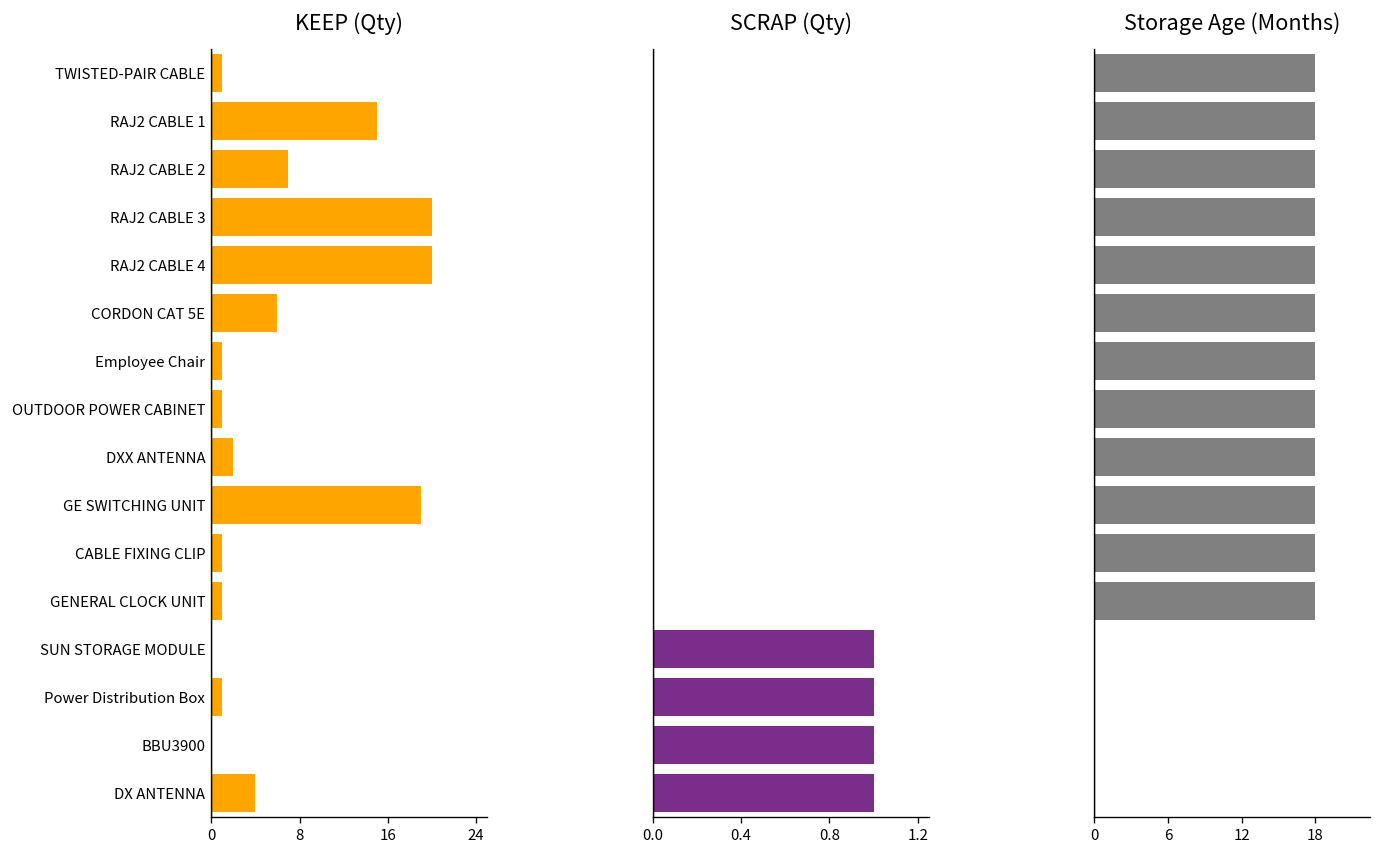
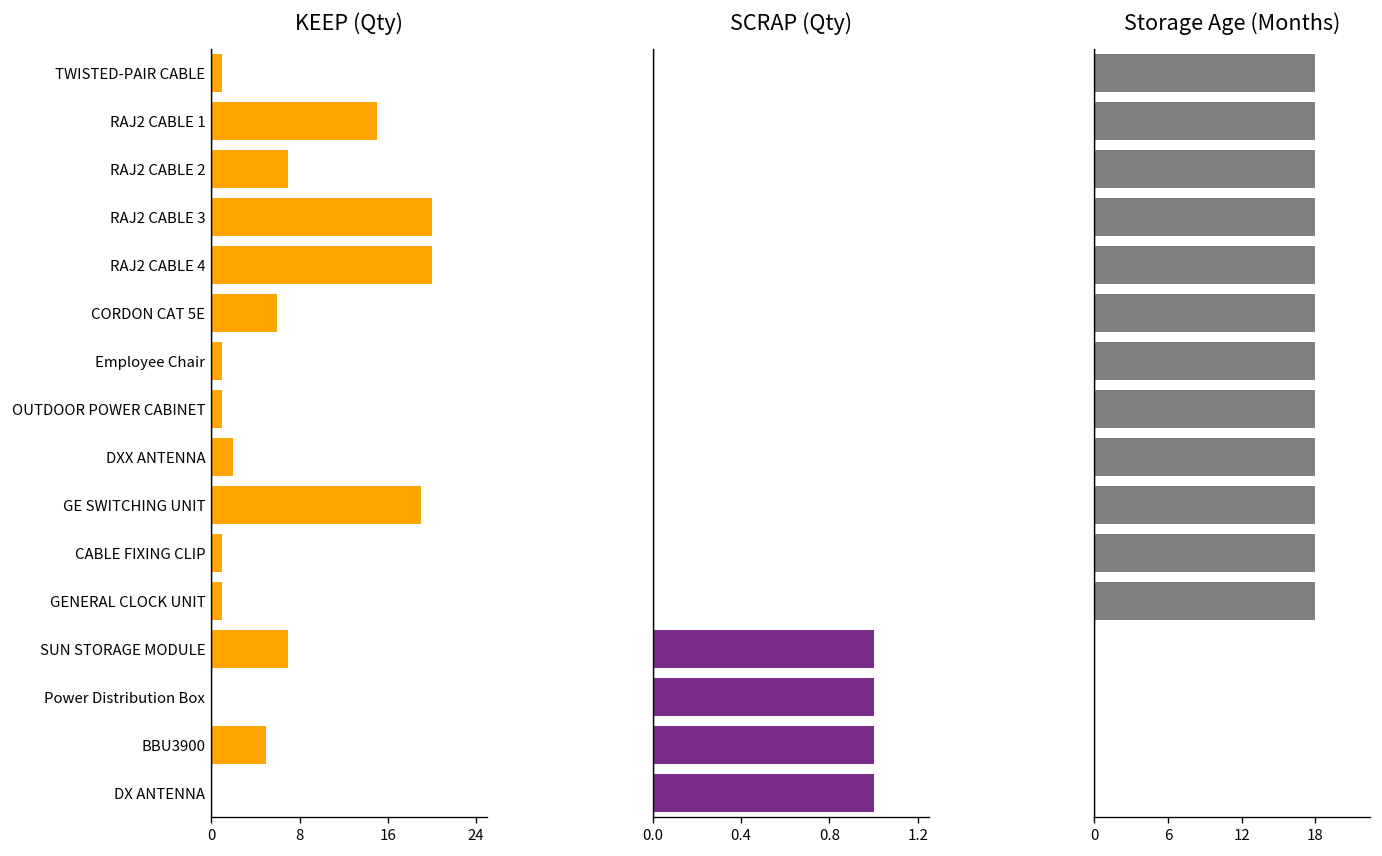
KEEP (Qty), SUN STORAGE MODULE: 0 -> 7
KEEP (Qty), Power Distribution Box: 1 -> 0
KEEP (Qty), BBU3900: 0 -> 5
KEEP (Qty), DX ANTENNA: 4 -> 0
